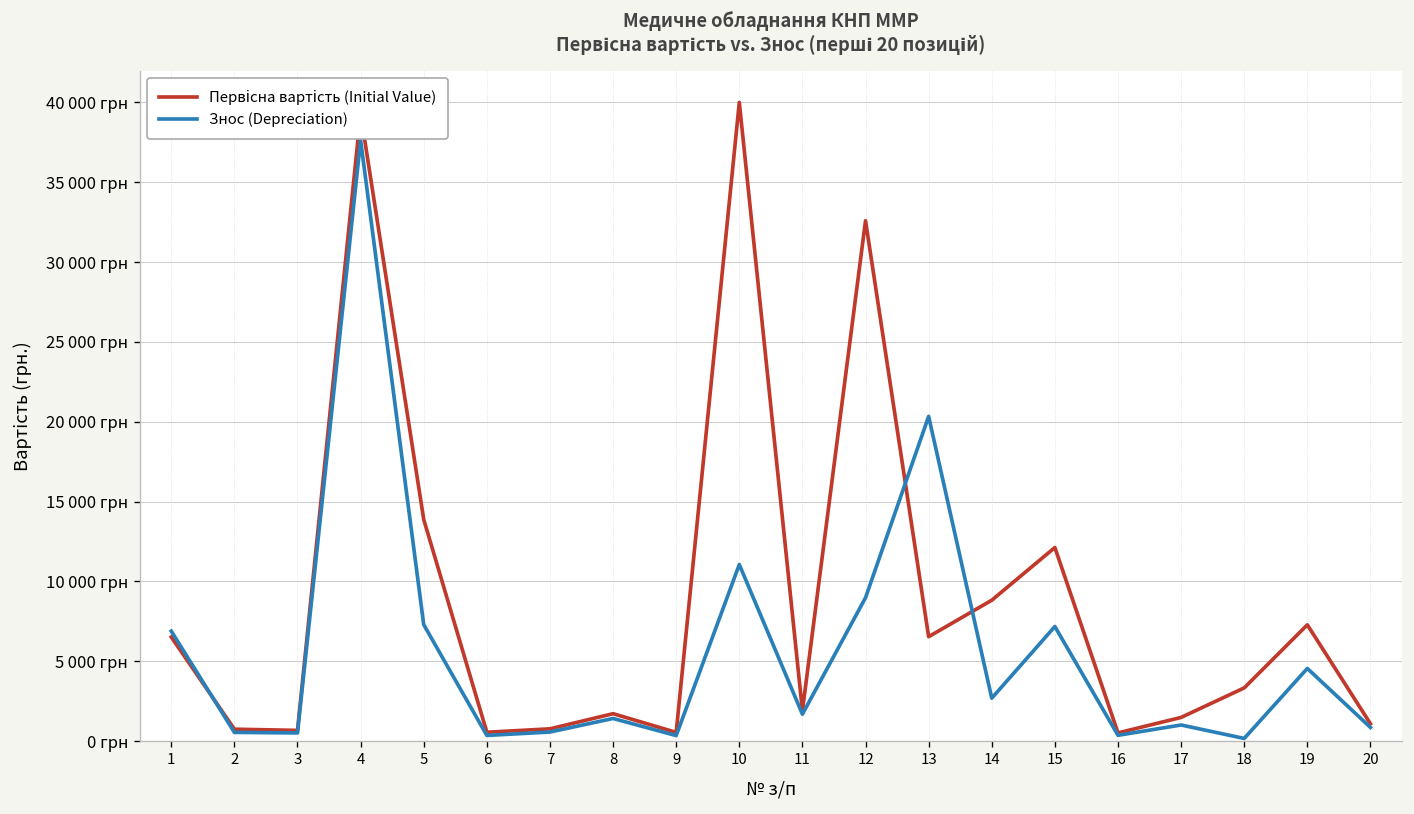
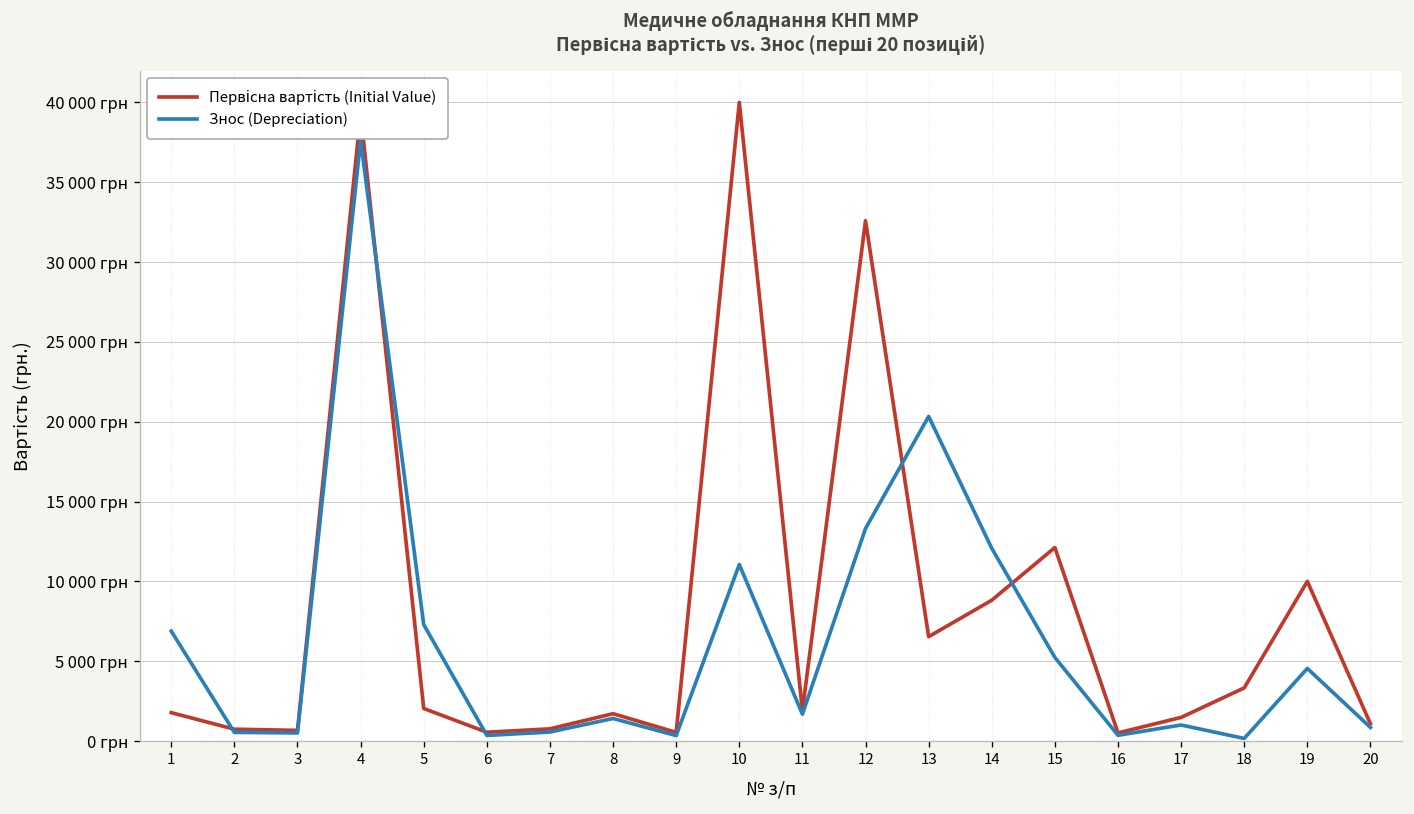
Первісна вартість (Initial Value), 1: 6500 грн -> 1800 грн
Первісна вартість (Initial Value), 5: 13900 грн -> 2000 грн
Знос (Depreciation), 12: 9000 грн -> 13300 грн
Знос (Depreciation), 14: 2700 грн -> 12100 грн
Знос (Depreciation), 15: 7200 грн -> 5200 грн
Первісна вартість (Initial Value), 19: 7300 грн -> 10000 грн
